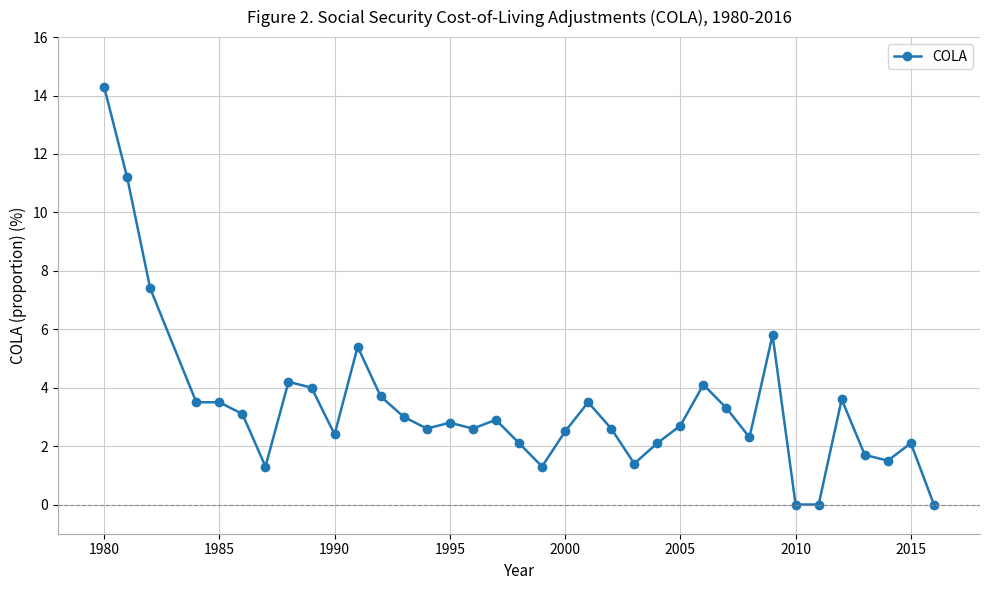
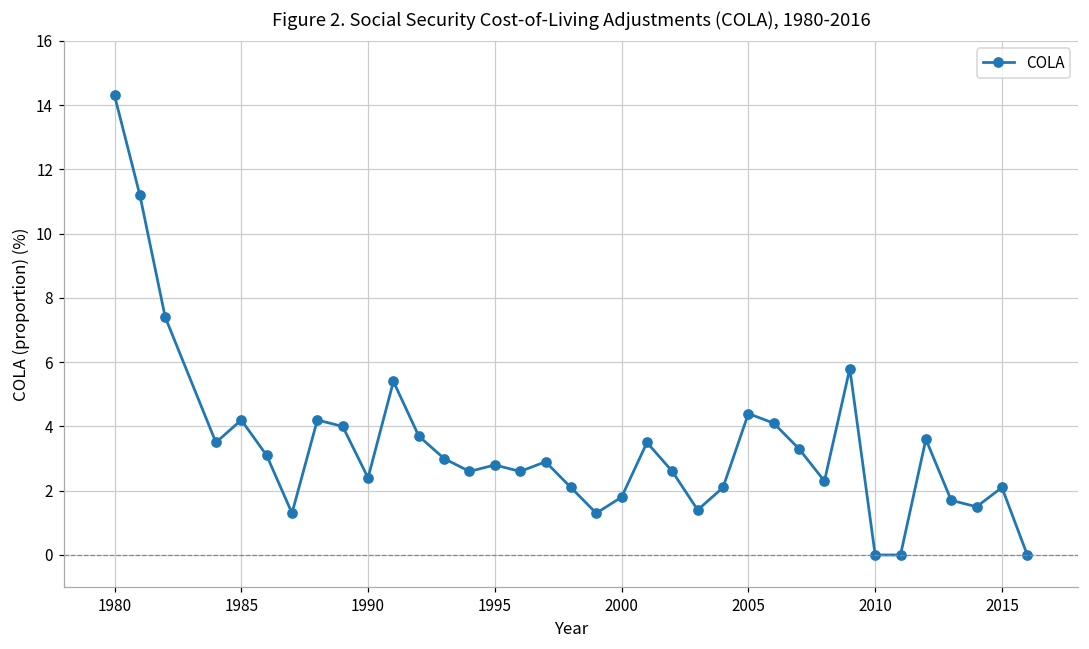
1985: 3.5 -> 4.2
2000: 2.5 -> 1.8
2005: 2.7 -> 4.4
